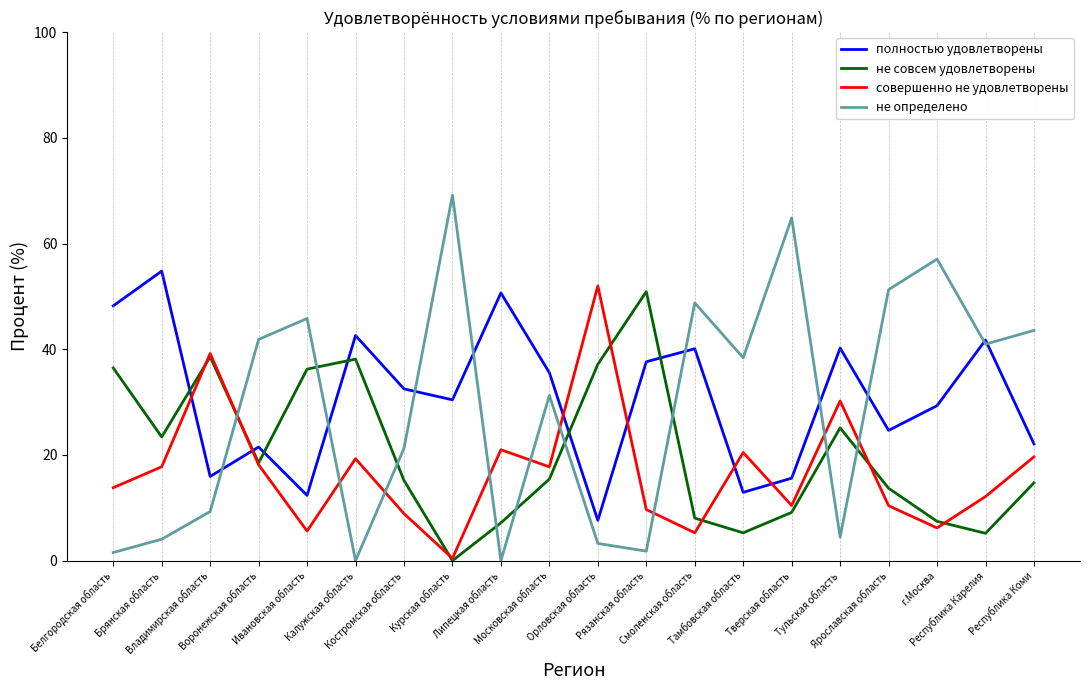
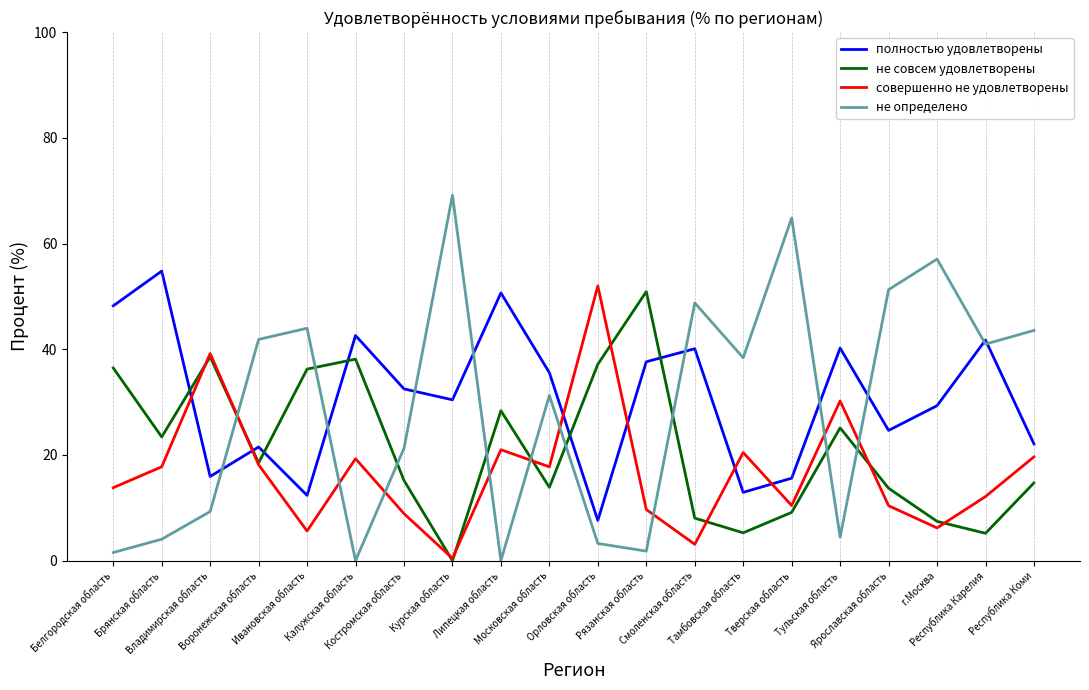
не определено, Ивановская область: 46 -> 44
не совсем удовлетворены, Липецкая область: 7 -> 28
не совсем удовлетворены, Московская область: 15 -> 14
совершенно не удовлетворены, Смоленская область: 5 -> 3
